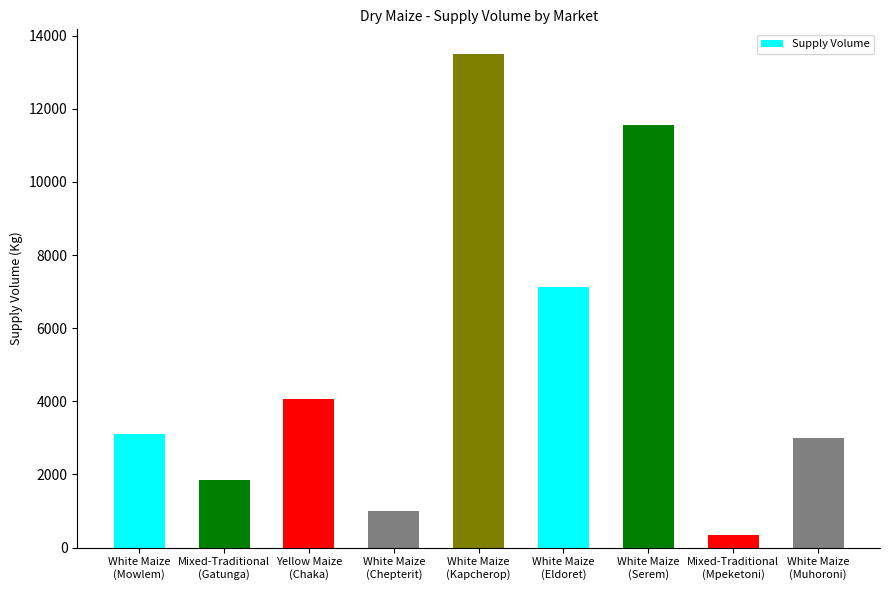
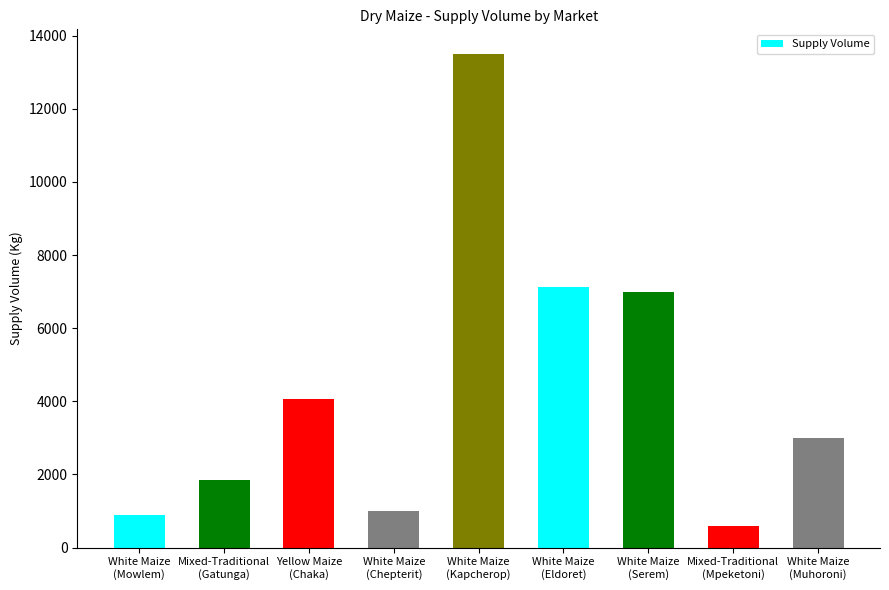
White Maize (Mowlem): 3100 -> 900
White Maize (Serem): 11600 -> 7000
Mixed-Traditional (Mpeketoni): 400 -> 600
